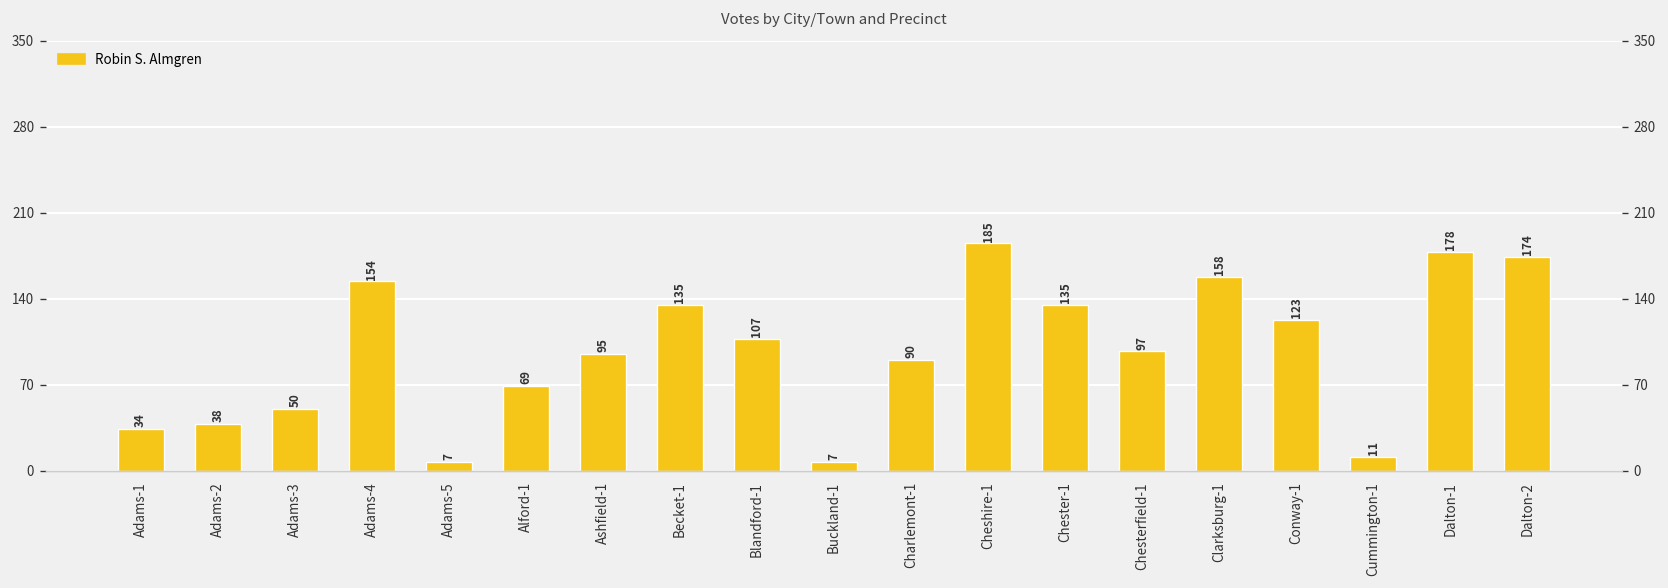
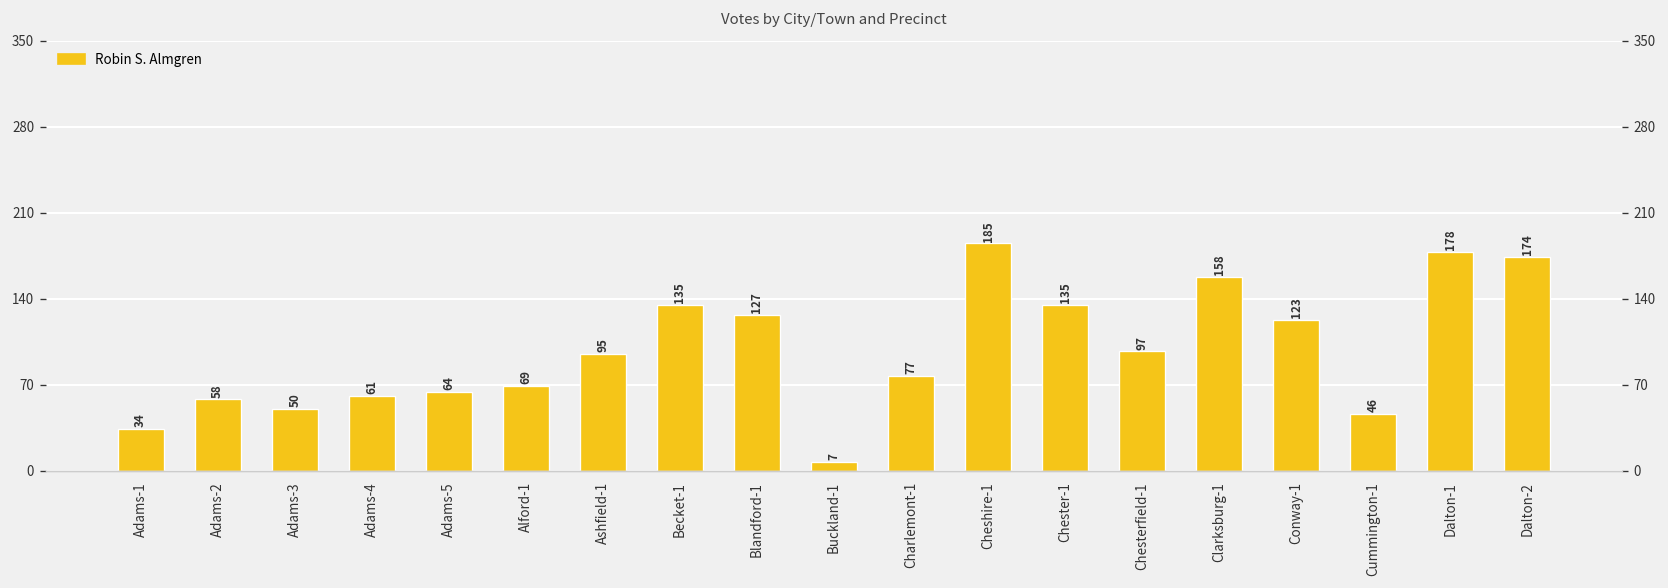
Adams-2: 38 -> 58
Adams-4: 154 -> 61
Adams-5: 7 -> 64
Blandford-1: 107 -> 127
Charlemont-1: 90 -> 77
Cummington-1: 11 -> 46
